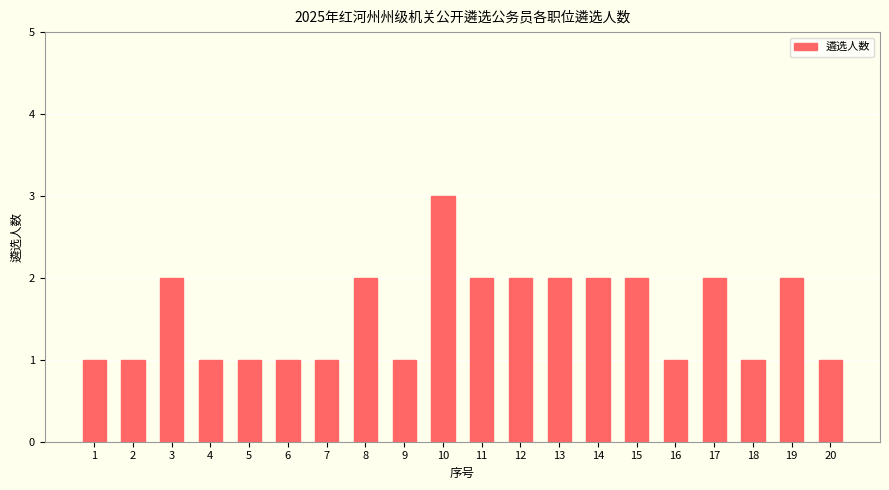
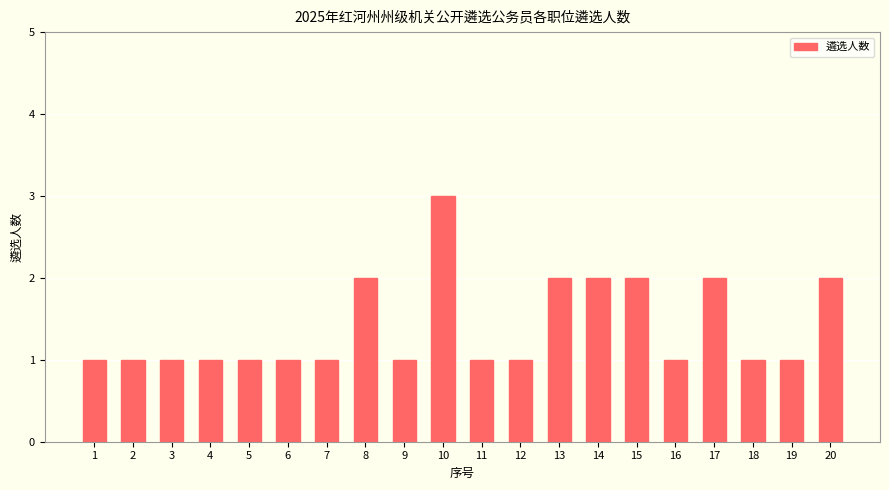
3: 2 -> 1
11: 2 -> 1
12: 2 -> 1
19: 2 -> 1
20: 1 -> 2
